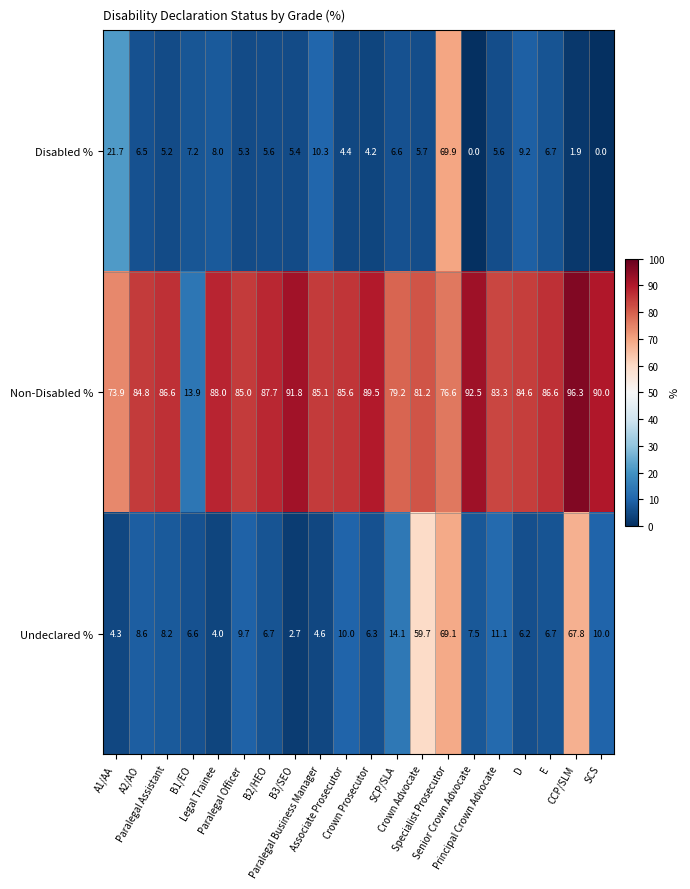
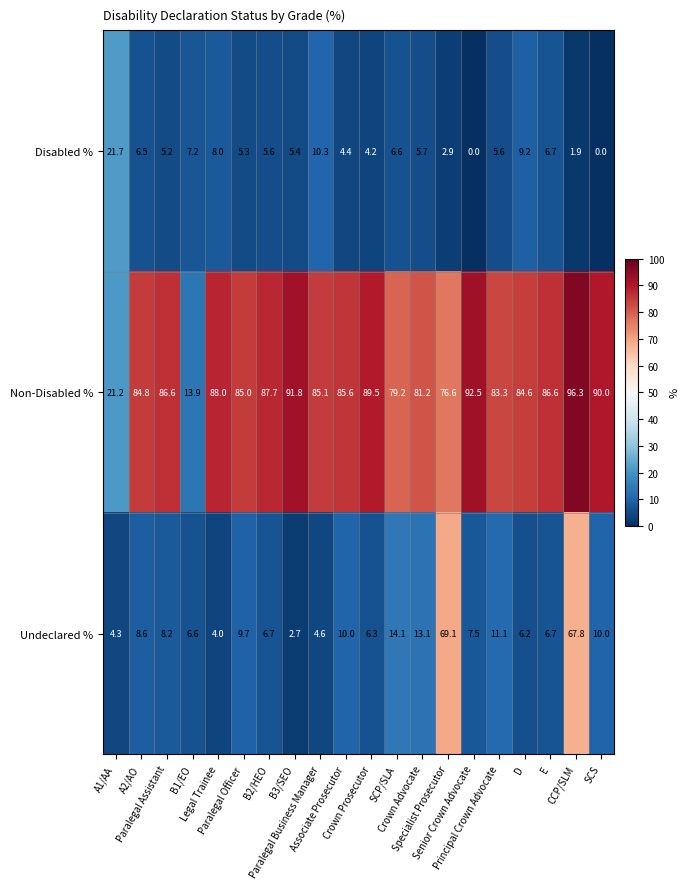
Disabled %, Specialist Prosecutor: 69.9 -> 2.9
Non-Disabled %, A1/AA: 73.9 -> 21.2
Undeclared %, Crown Advocate: 59.7 -> 13.1
